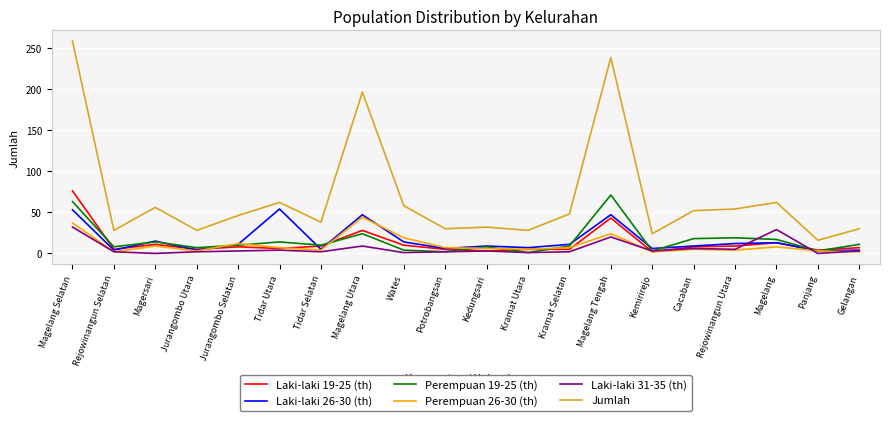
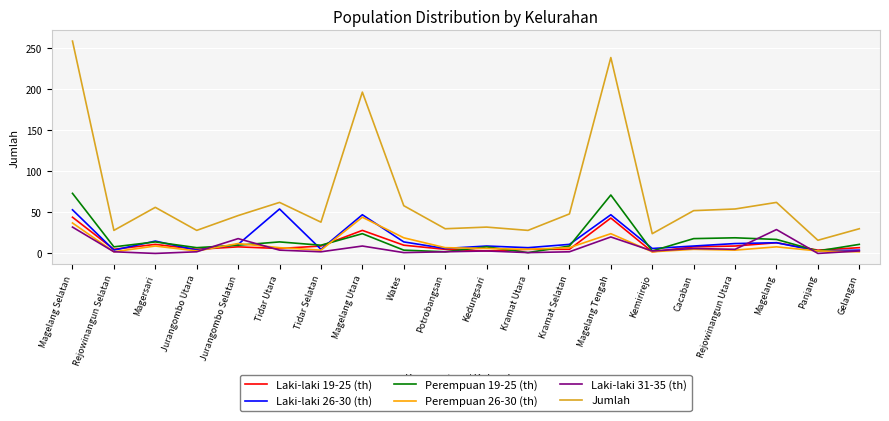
Laki-laki 19-25 (th), Magelang Selatan: 80 -> 40
Perempuan 19-25 (th), Magelang Selatan: 60 -> 70
Laki-laki 31-35 (th), Jurangombo Selatan: 0 -> 20
